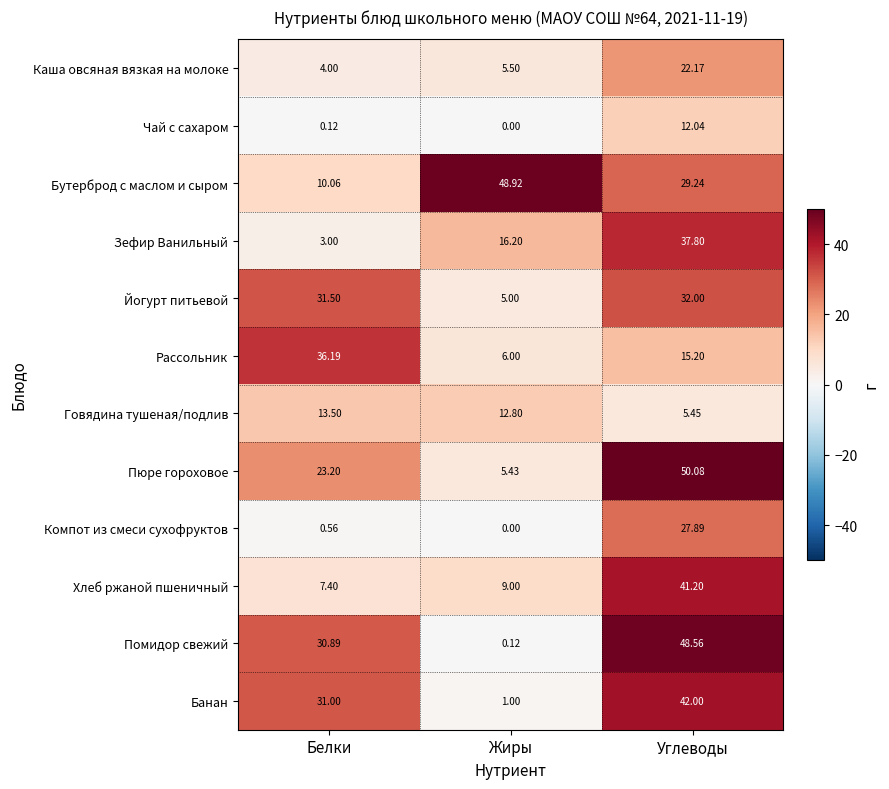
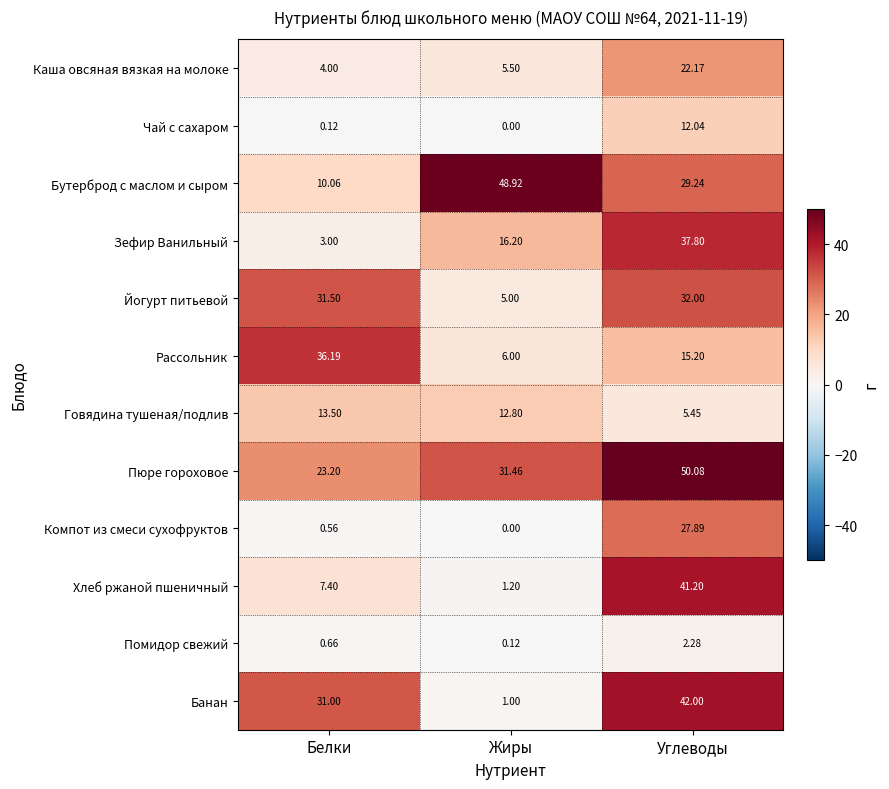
Пюре гороховое, Жиры: 5.43 -> 31.46
Хлеб ржаной пшеничный, Жиры: 9.00 -> 1.20
Помидор свежий, Белки: 30.89 -> 0.66
Помидор свежий, Углеводы: 48.56 -> 2.28
